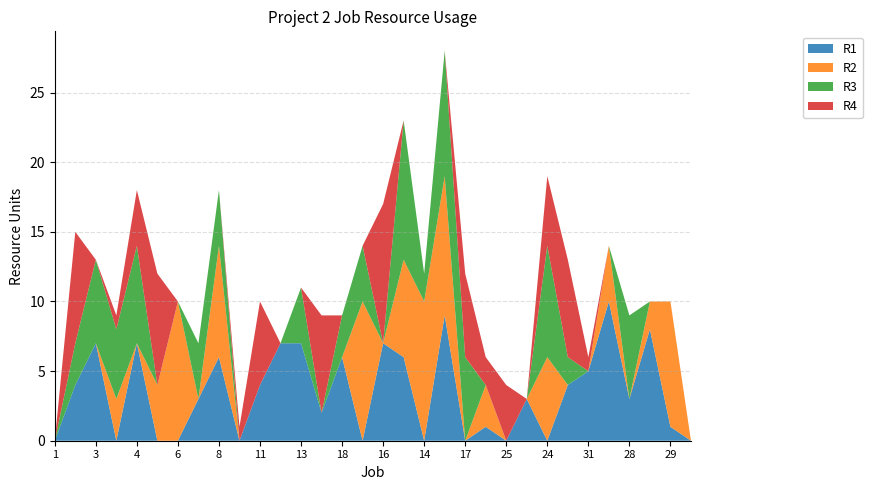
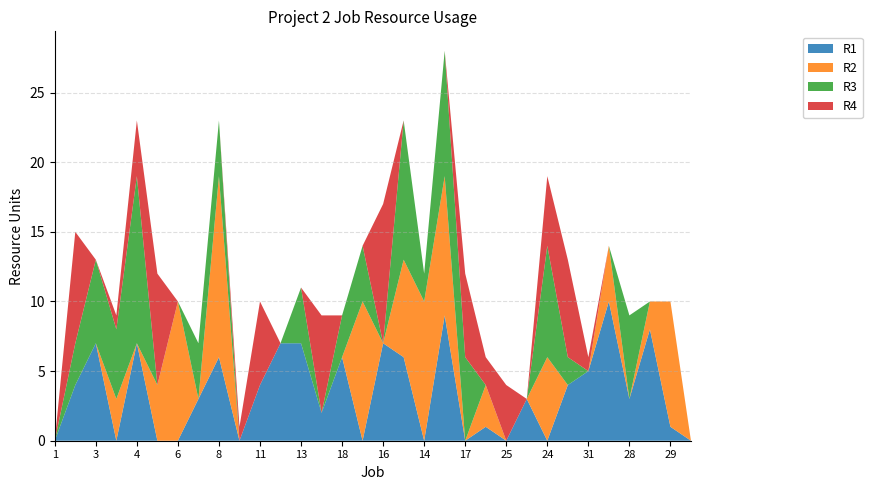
R3, 4: 7 -> 12
R2, 8: 8 -> 13
